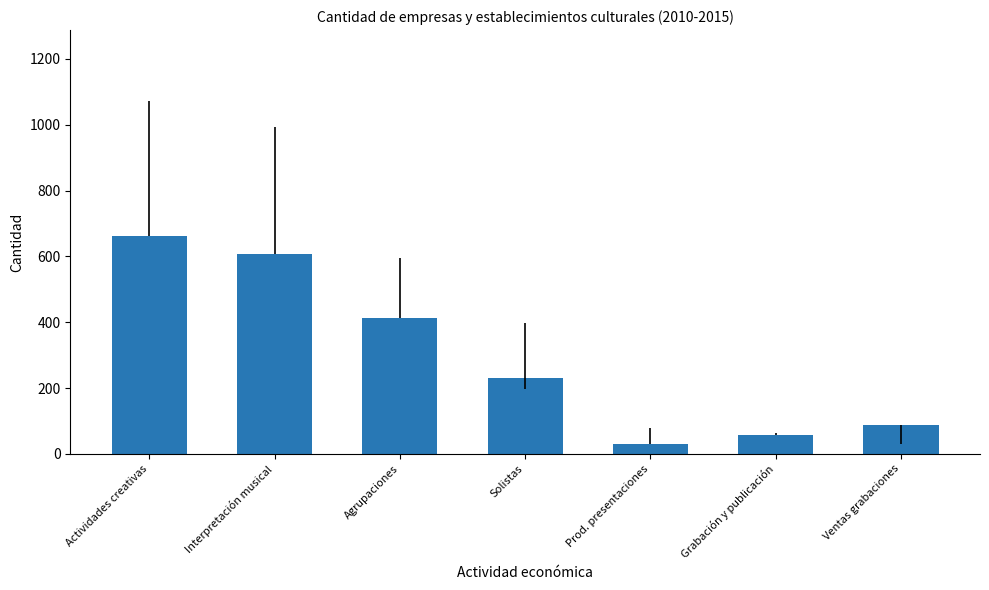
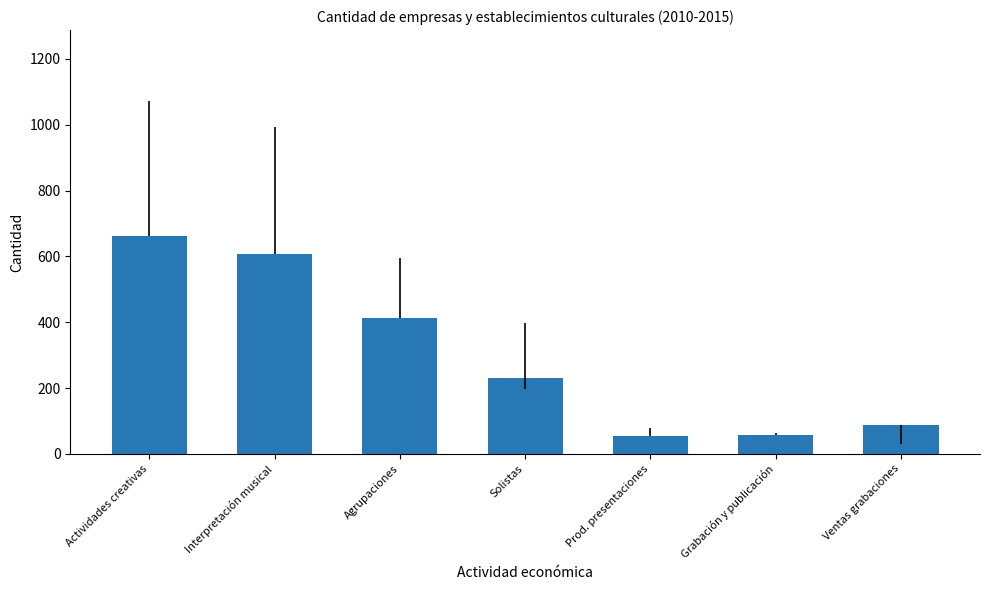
Prod. presentaciones: 30 -> 50
